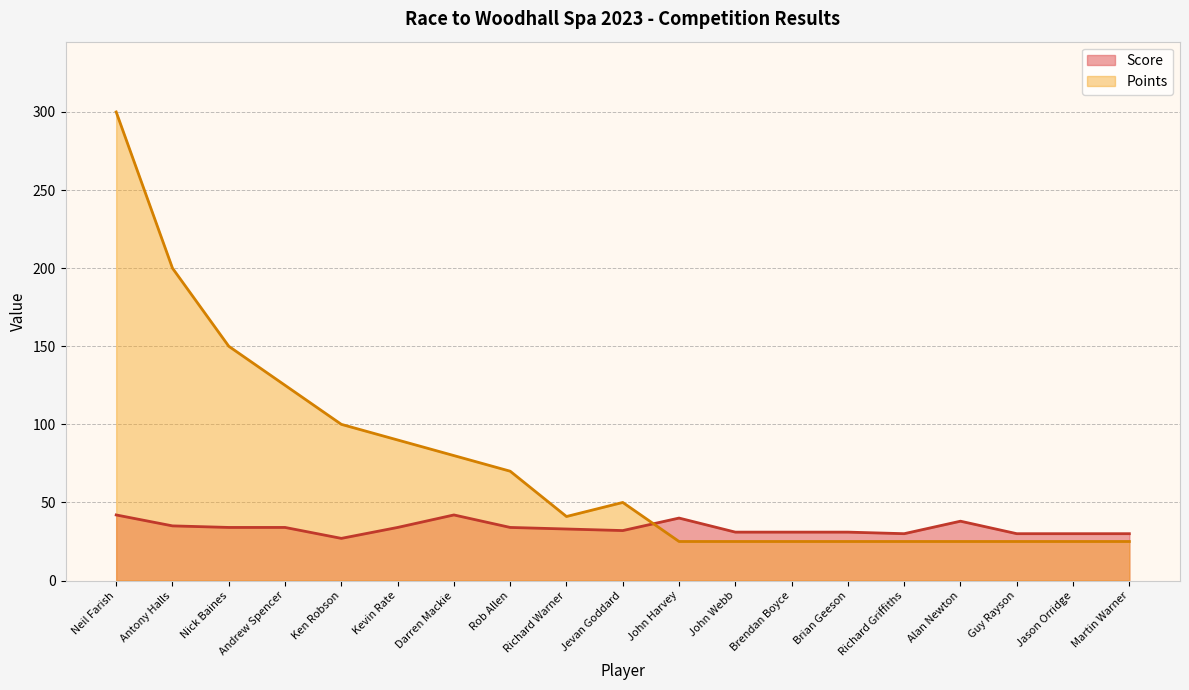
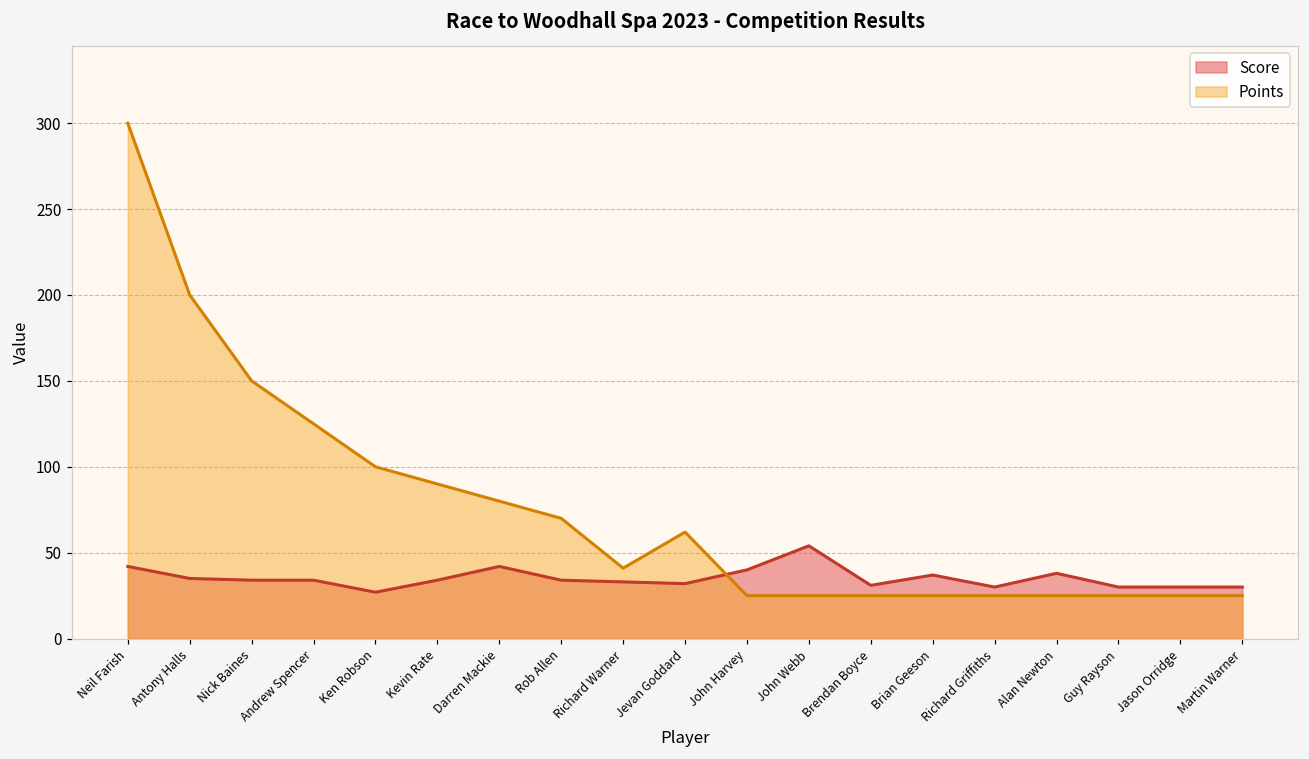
Points, Jevan Goddard: 50 -> 62
Score, John Webb: 31 -> 54
Score, Brian Geeson: 31 -> 37
